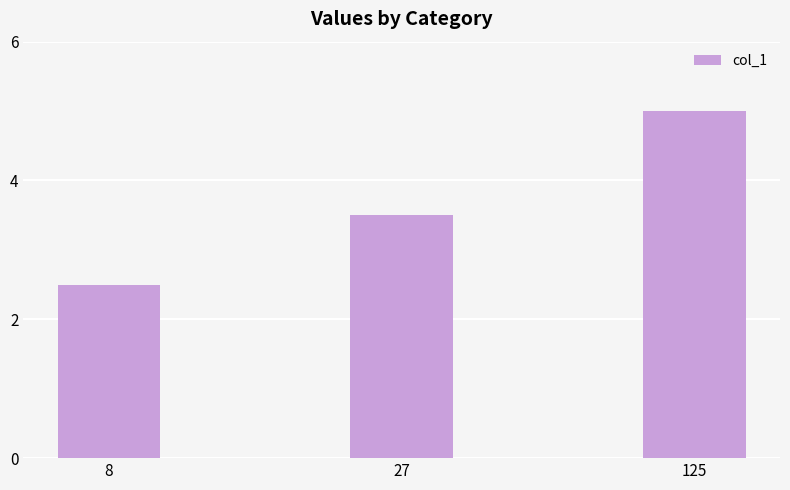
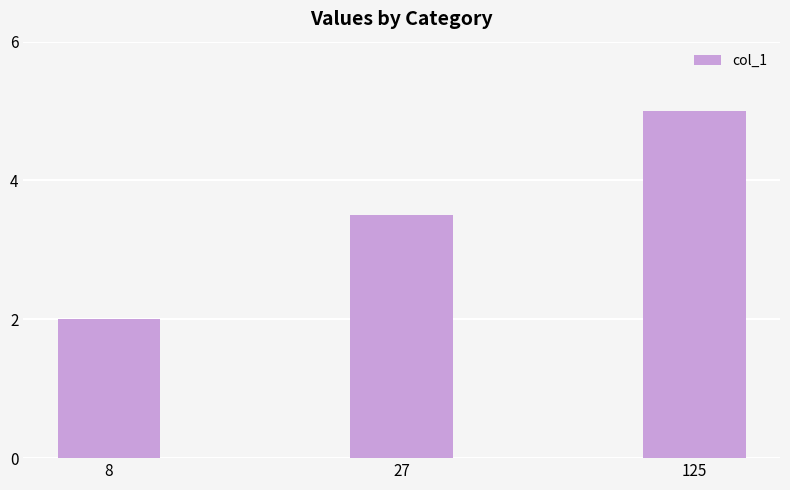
8: 2.5 -> 2.0
